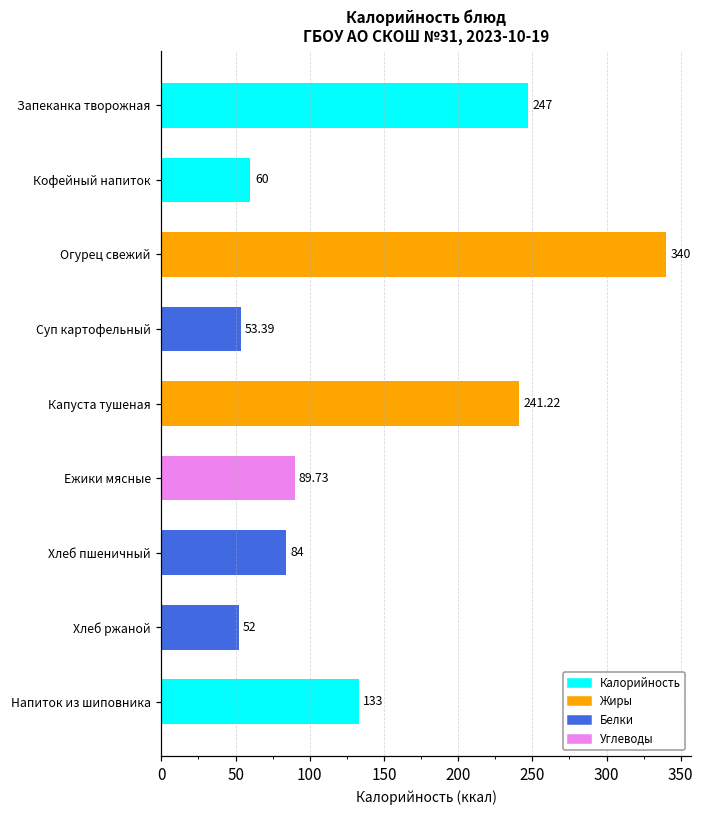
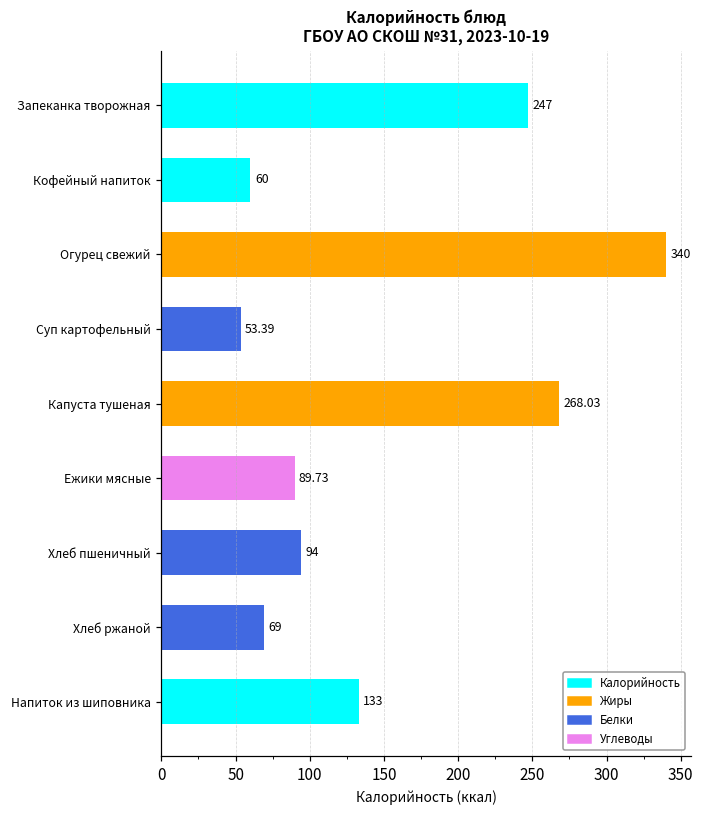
Капуста тушеная: 241.22 -> 268.03
Хлеб пшеничный: 84 -> 94
Хлеб ржаной: 52 -> 69
